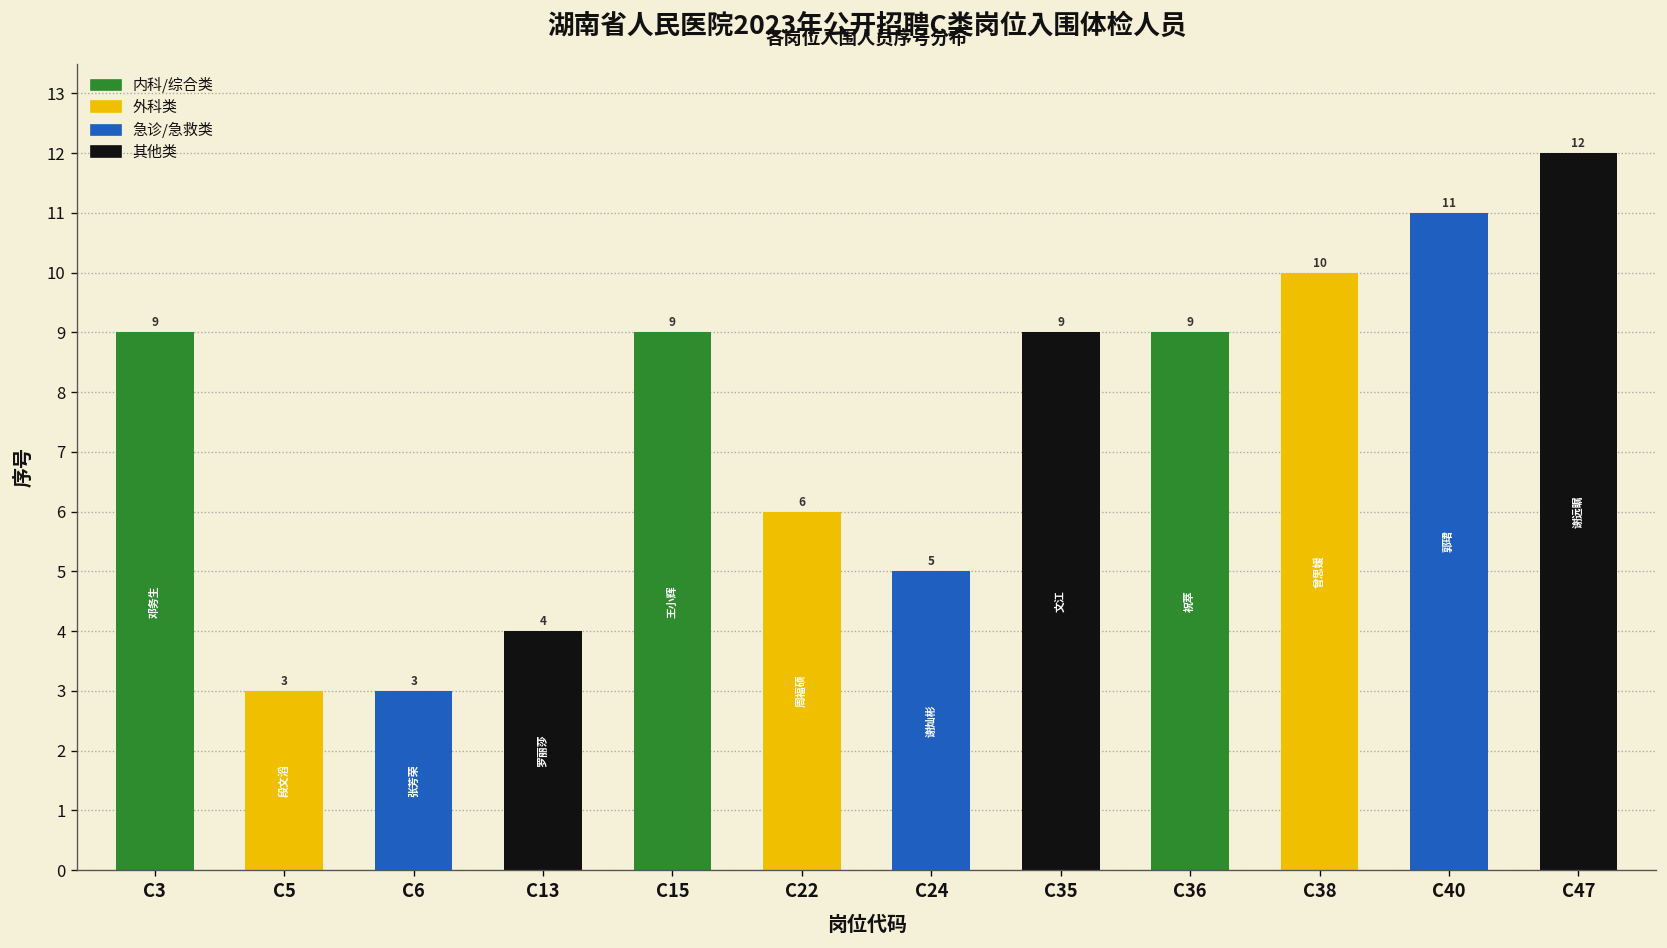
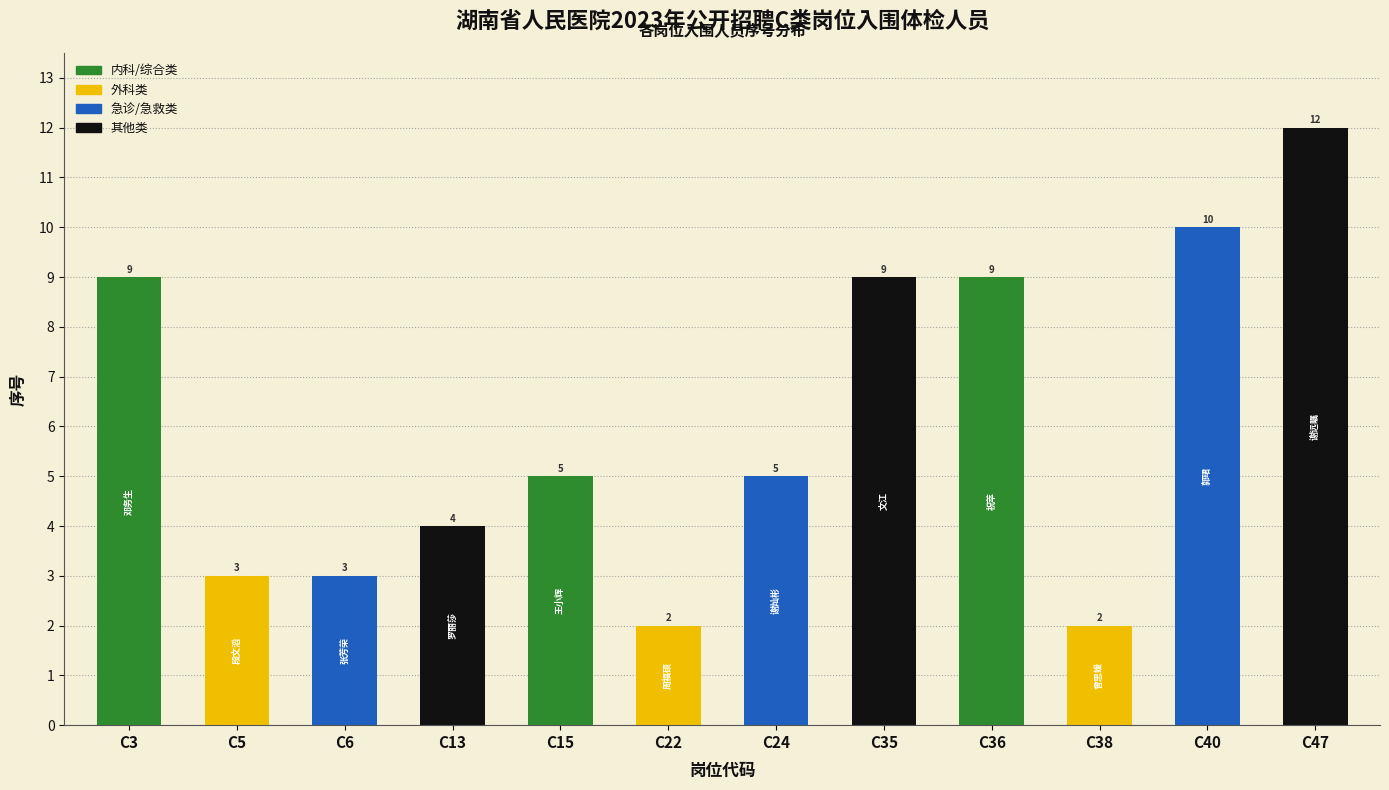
C15: 9 -> 5
C22: 6 -> 2
C38: 10 -> 2
C40: 11 -> 10
